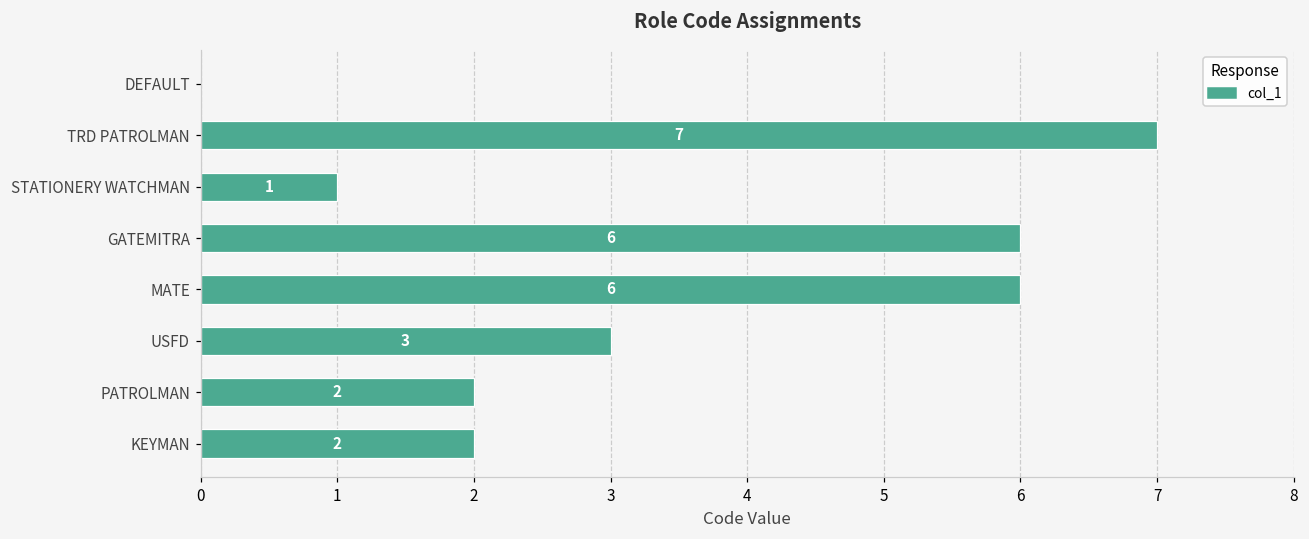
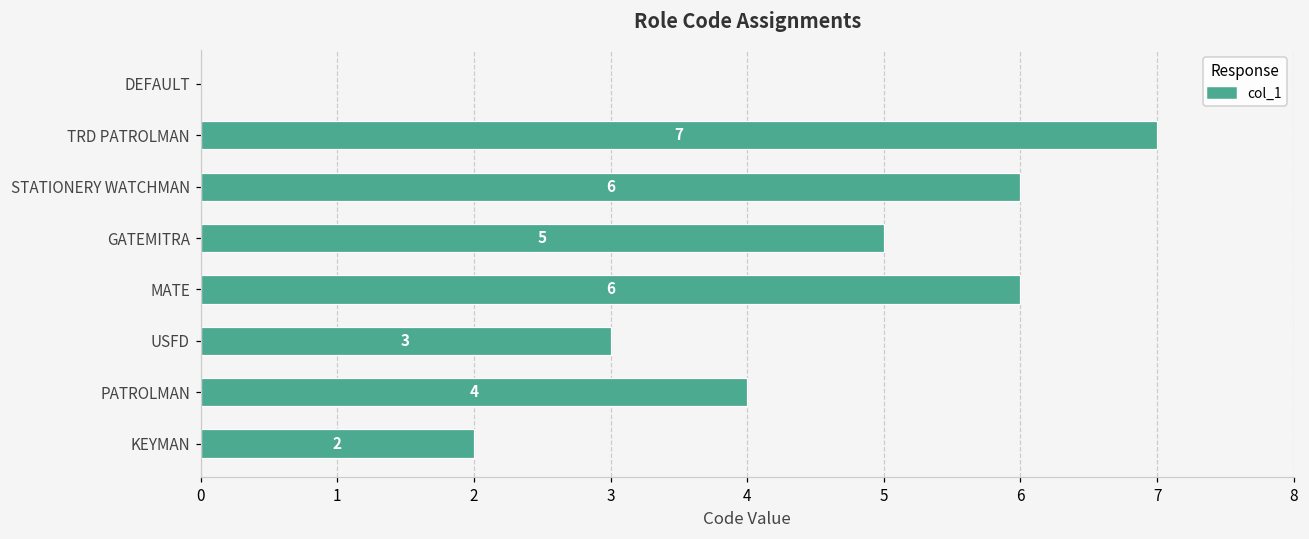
STATIONERY WATCHMAN: 1 -> 6
GATEMITRA: 6 -> 5
PATROLMAN: 2 -> 4
